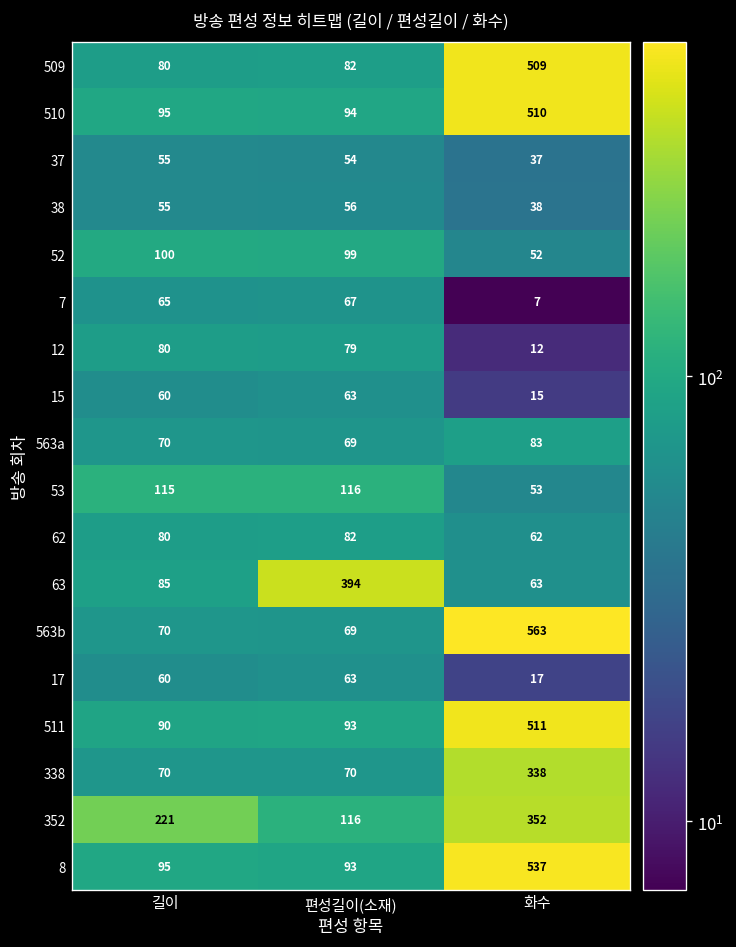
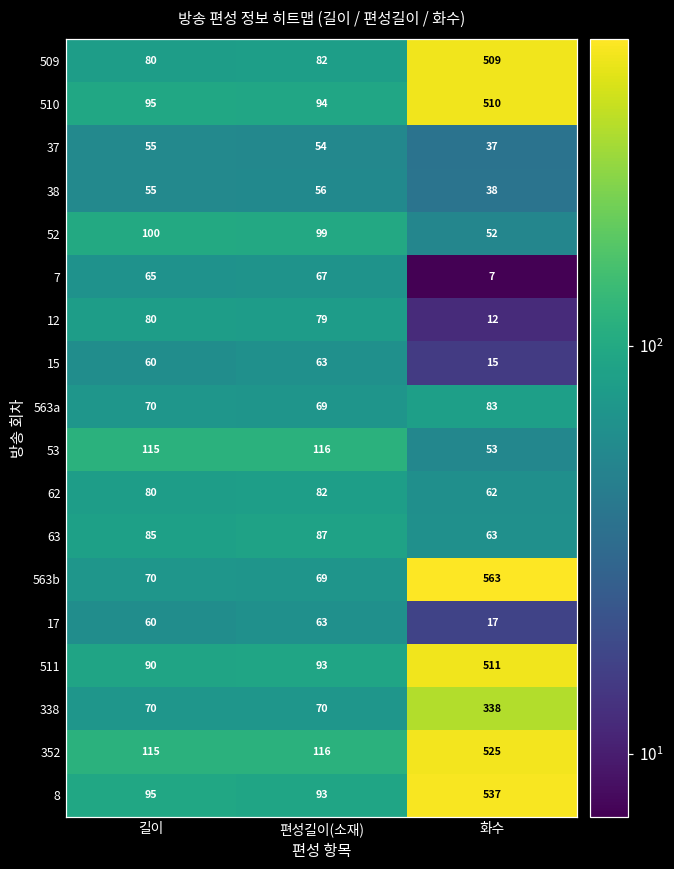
63, 편성길이(소재): 394 -> 87
352, 길이: 221 -> 115
352, 화수: 352 -> 525
